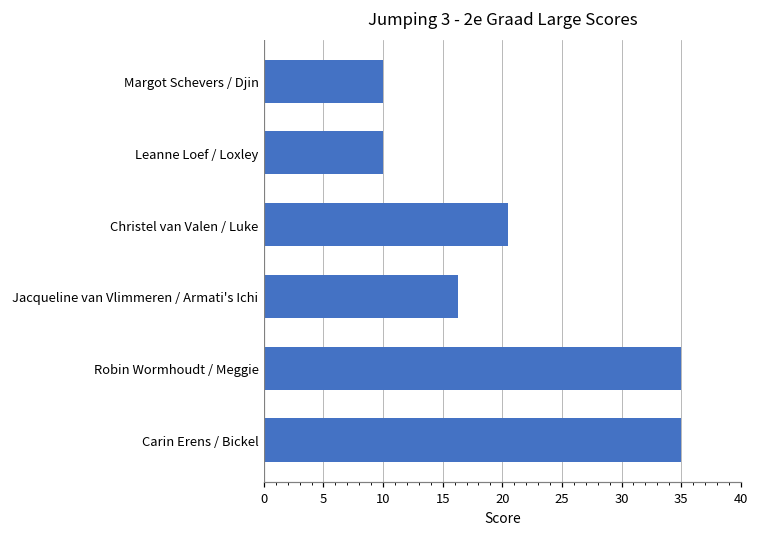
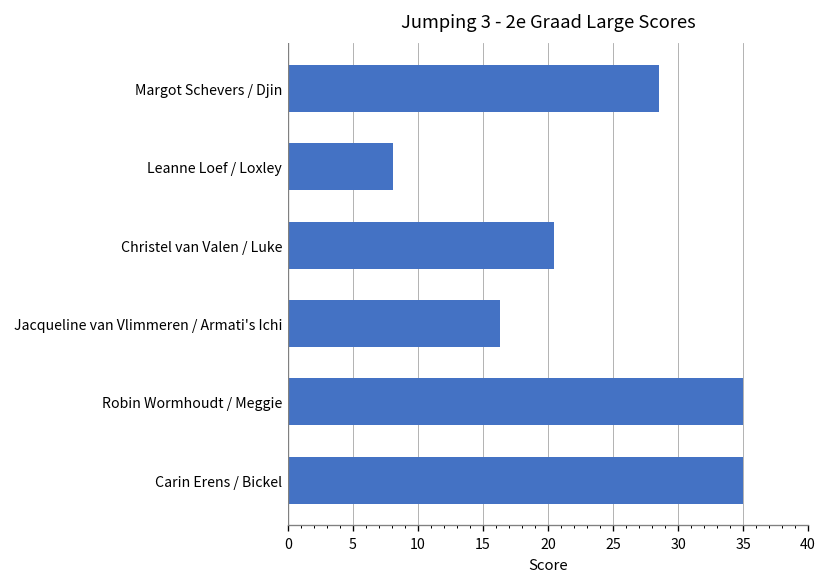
Margot Schevers / Djin: 10.0 -> 28.5
Leanne Loef / Loxley: 10.0 -> 8.1
